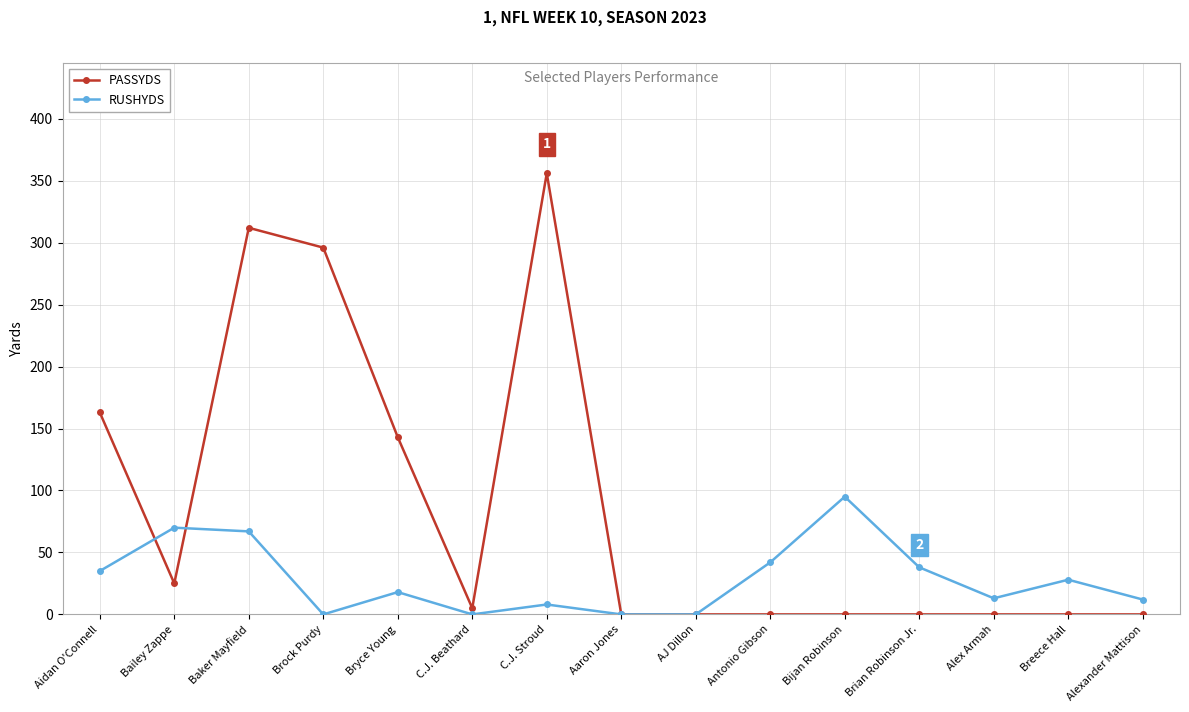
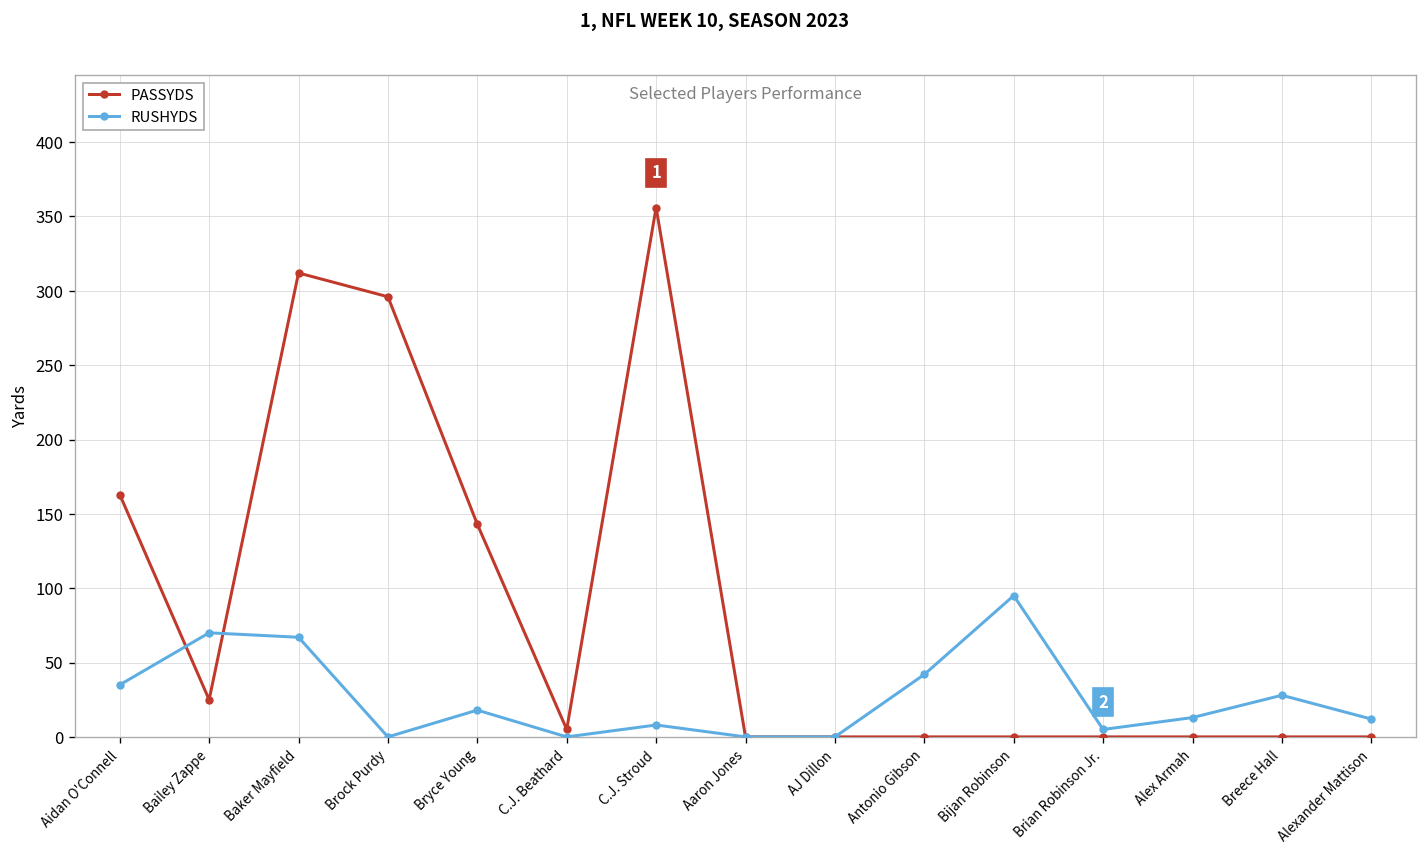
RUSHYDS, Brian Robinson Jr.: 38 -> 5
